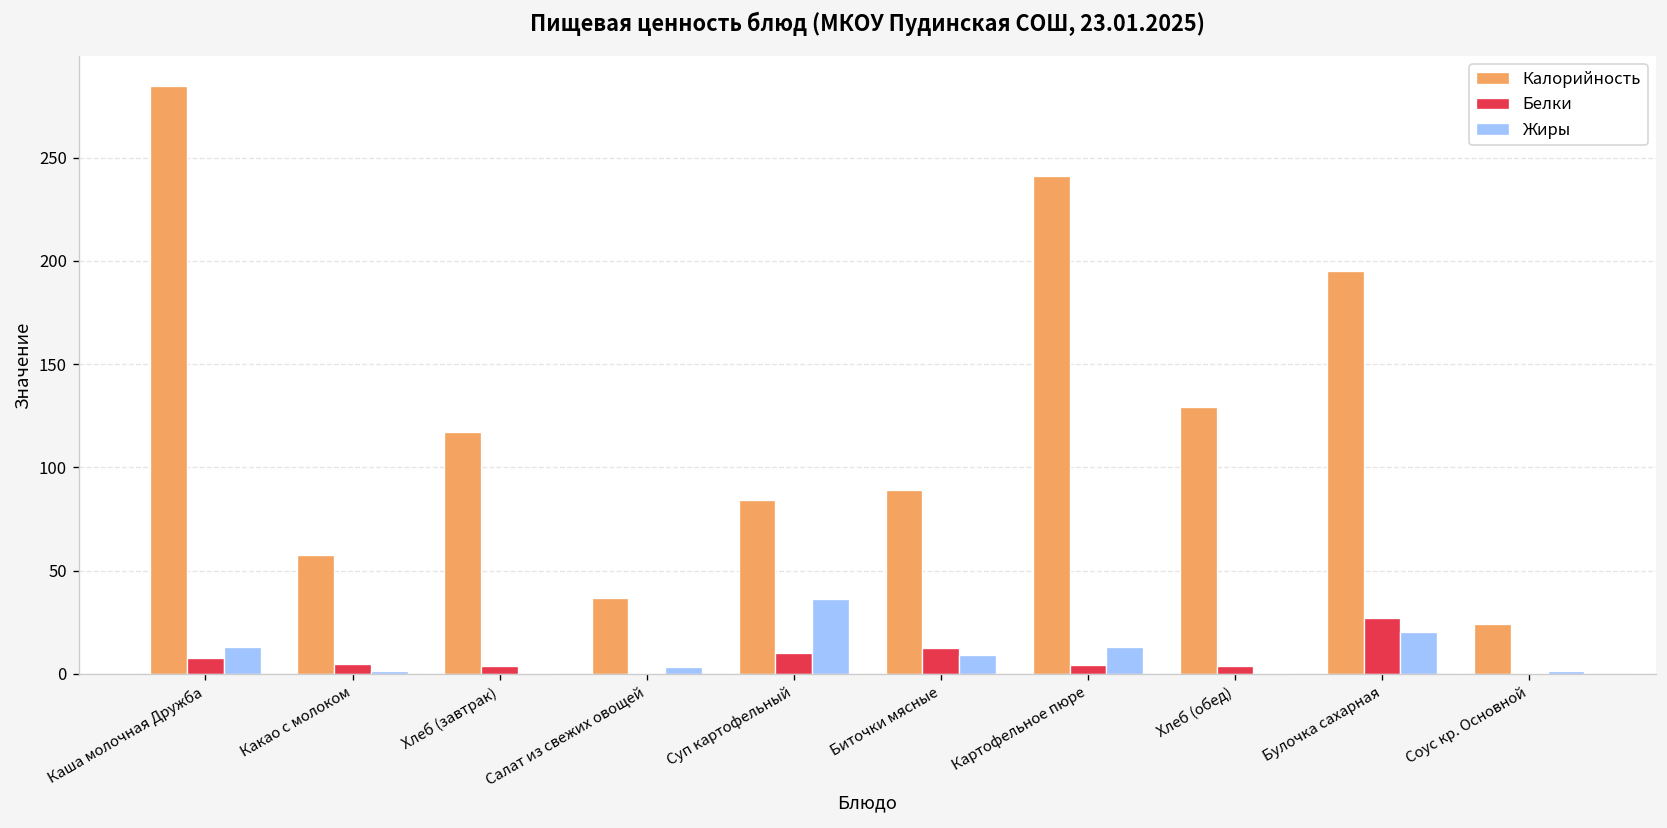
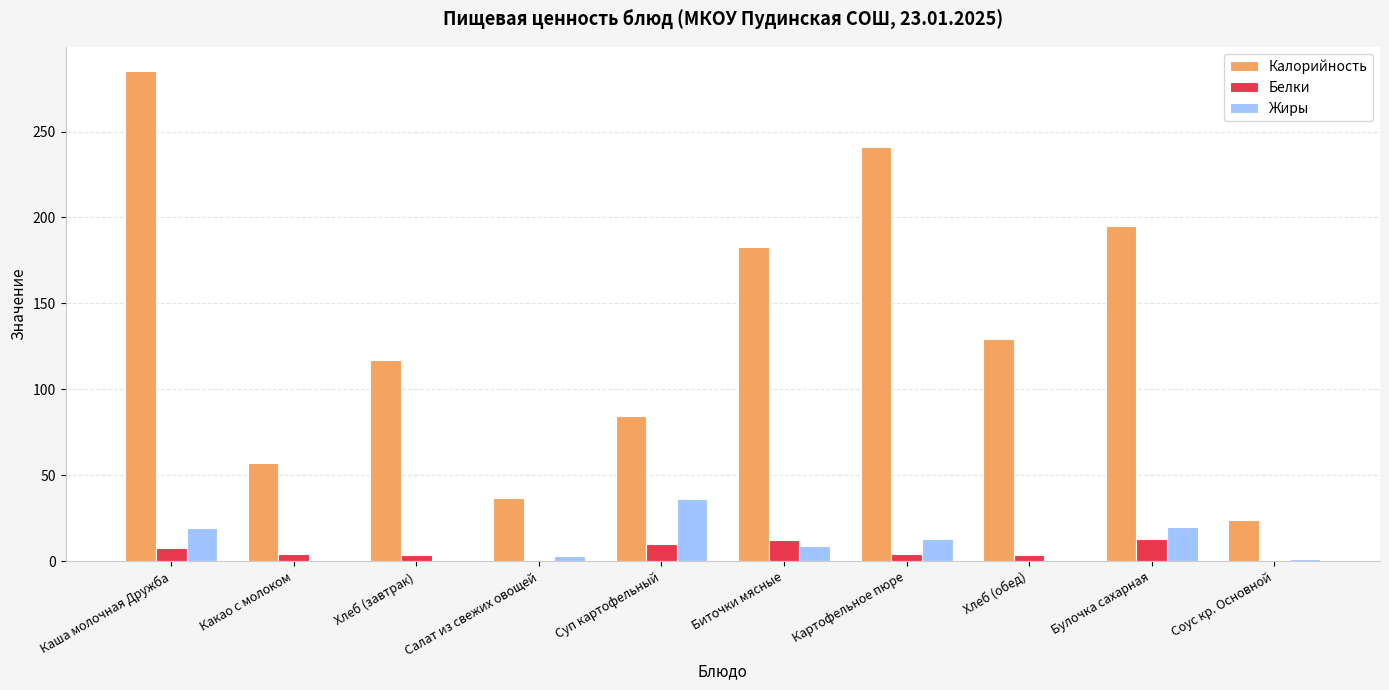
Жиры, Каша молочная Дружба: 13 -> 20
Калорийность, Биточки мясные: 89 -> 183
Белки, Булочка сахарная: 27 -> 13
